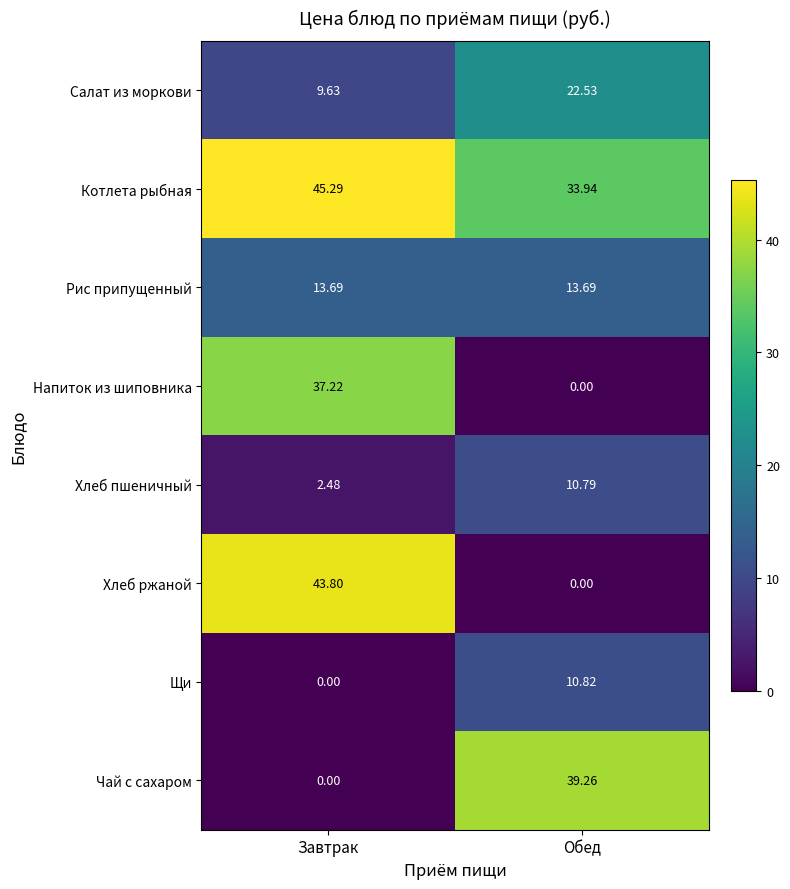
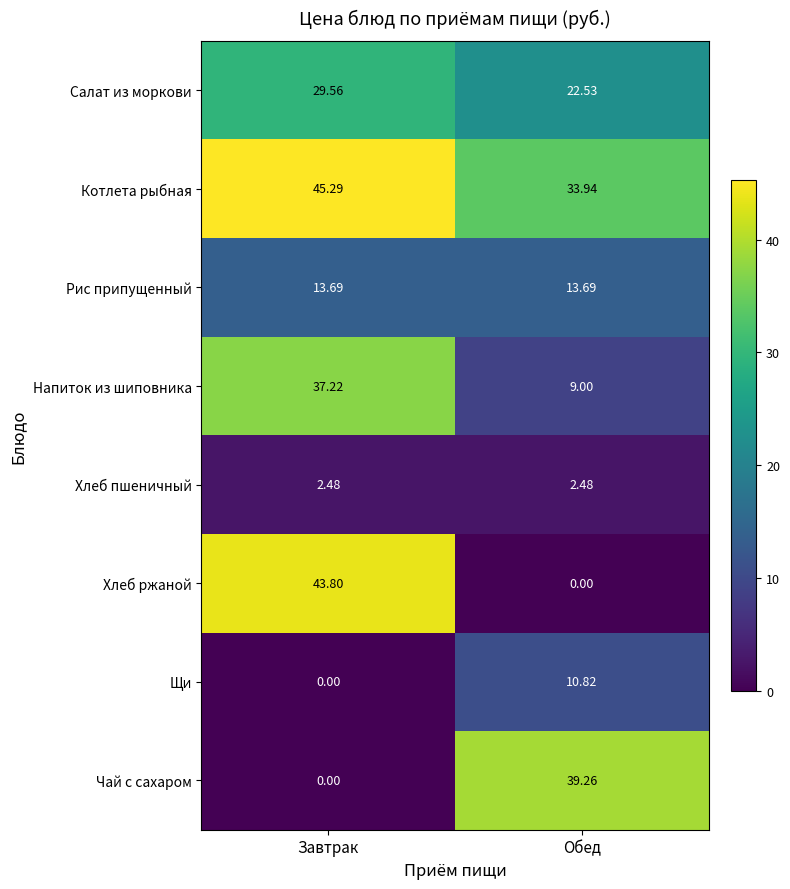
Салат из моркови, Завтрак: 9.63 -> 29.56
Напиток из шиповника, Обед: 0.00 -> 9.00
Хлеб пшеничный, Обед: 10.79 -> 2.48
